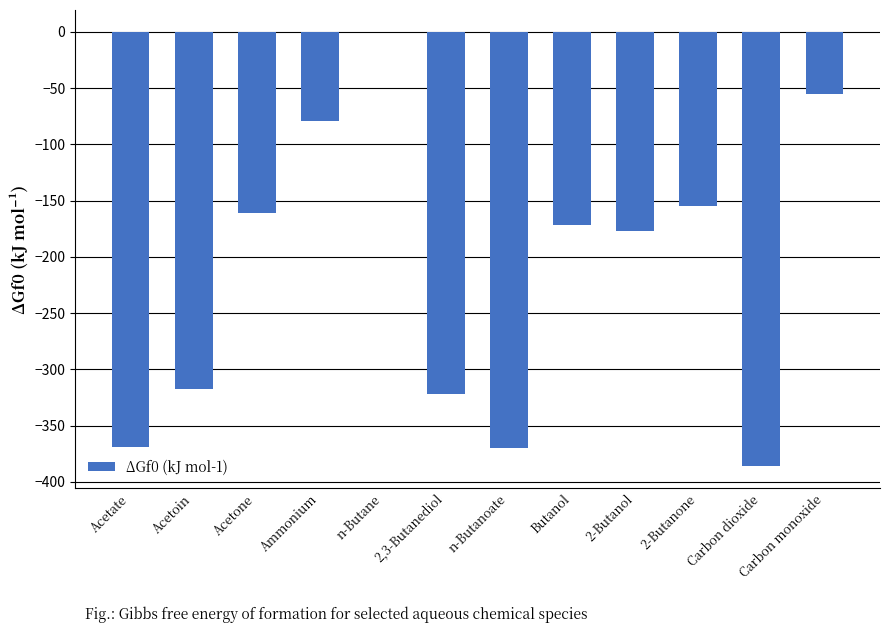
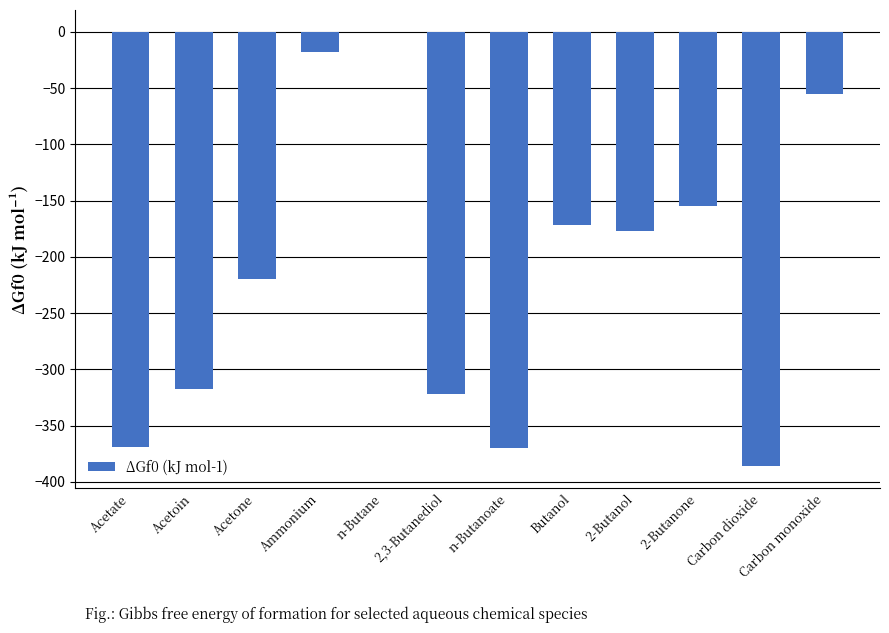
Acetone: -161 -> -220
Ammonium: -79 -> -18
